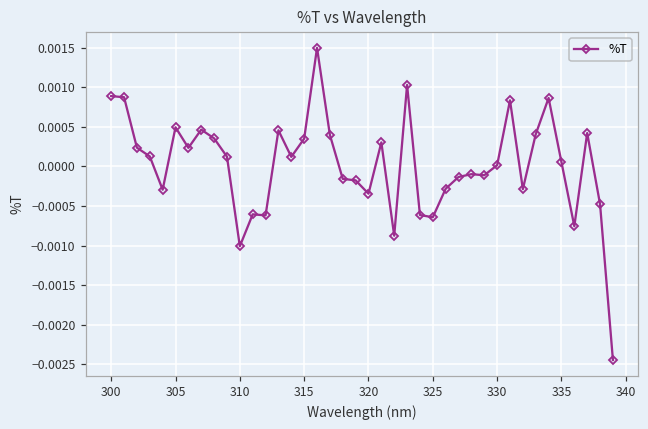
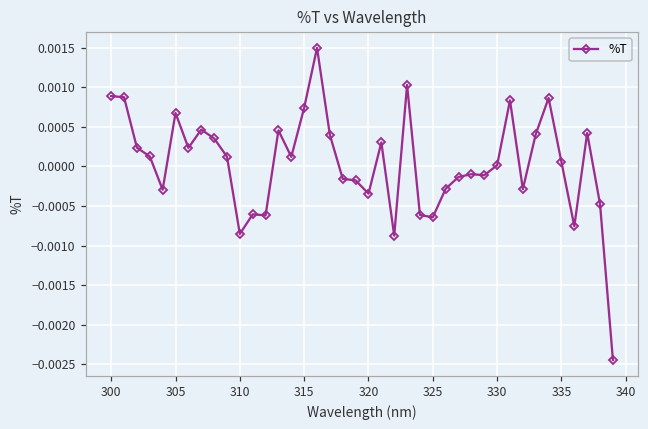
305: 0.0005 -> 0.0007
310: -0.0010 -> -0.0009
315: 0.0004 -> 0.0007
